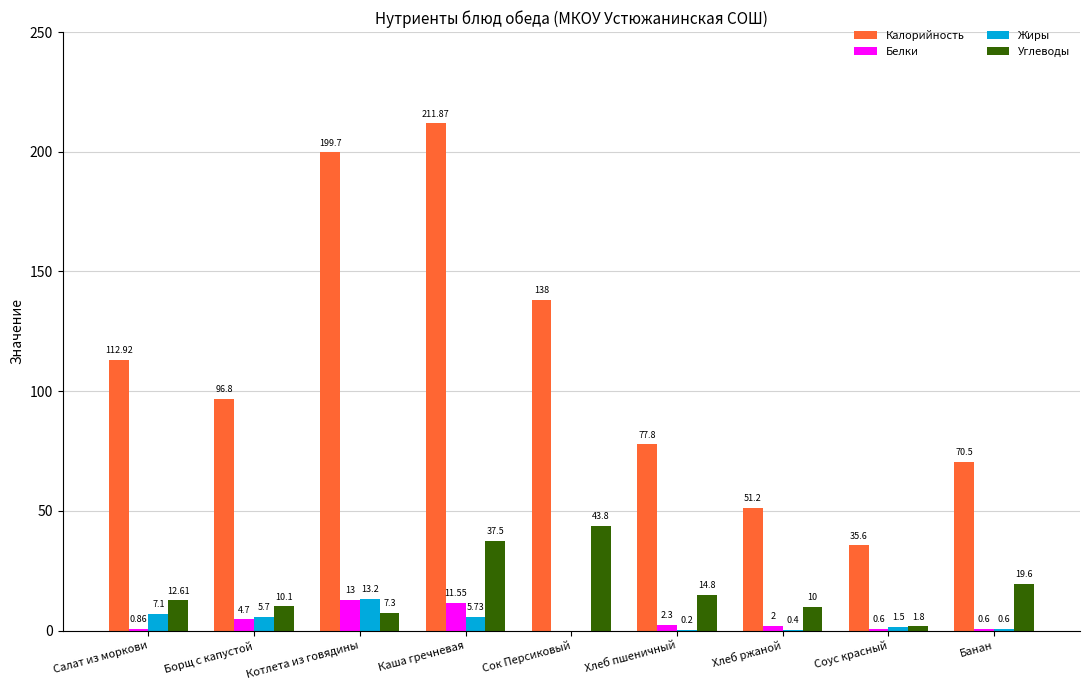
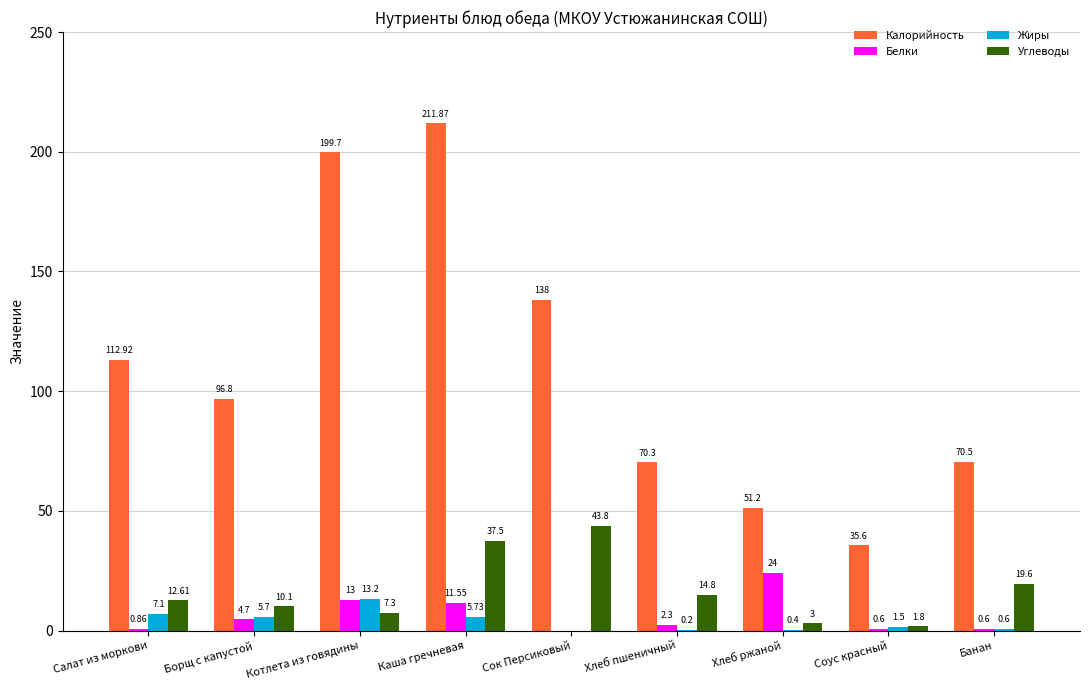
Калорийность, Хлеб пшеничный: 77.8 -> 70.3
Белки, Хлеб ржаной: 2 -> 24
Углеводы, Хлеб ржаной: 10 -> 3
